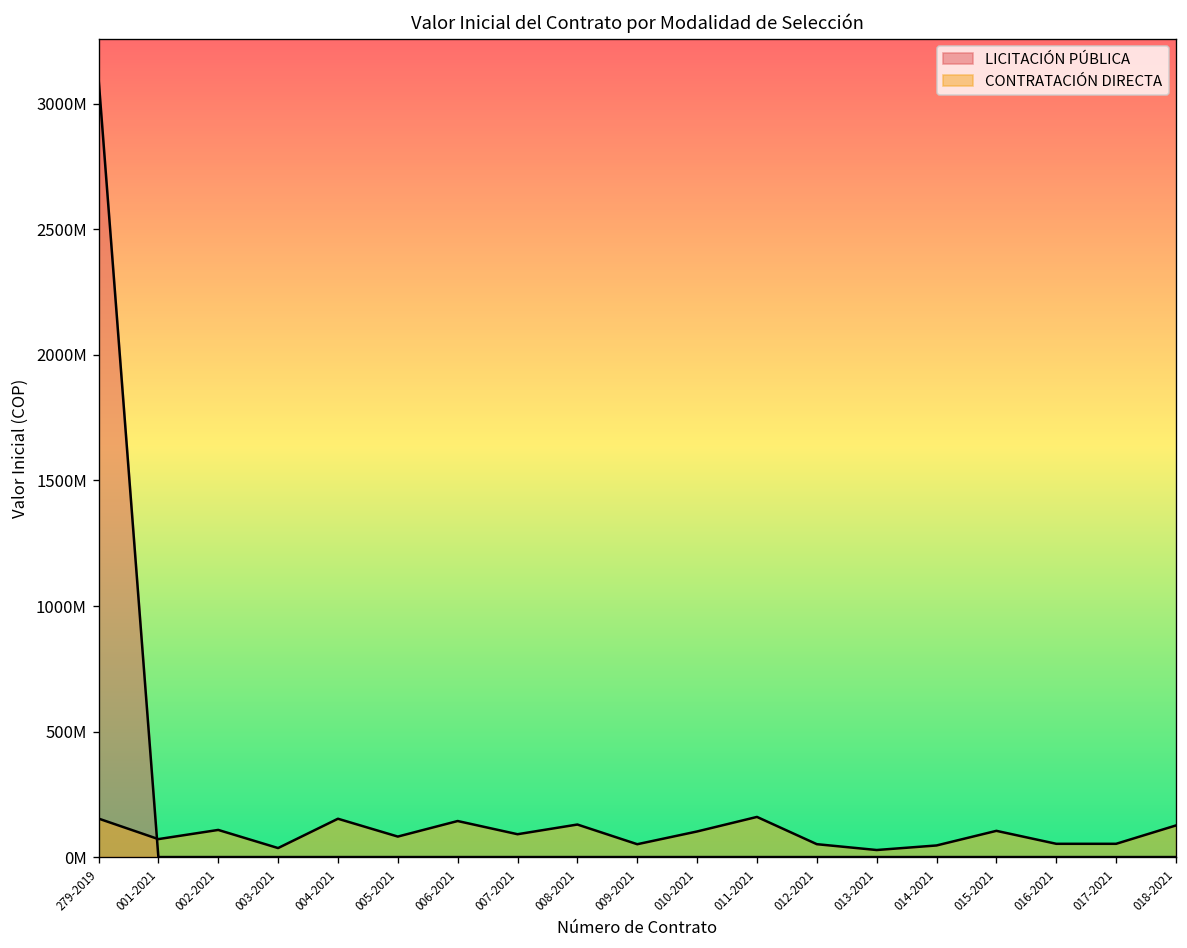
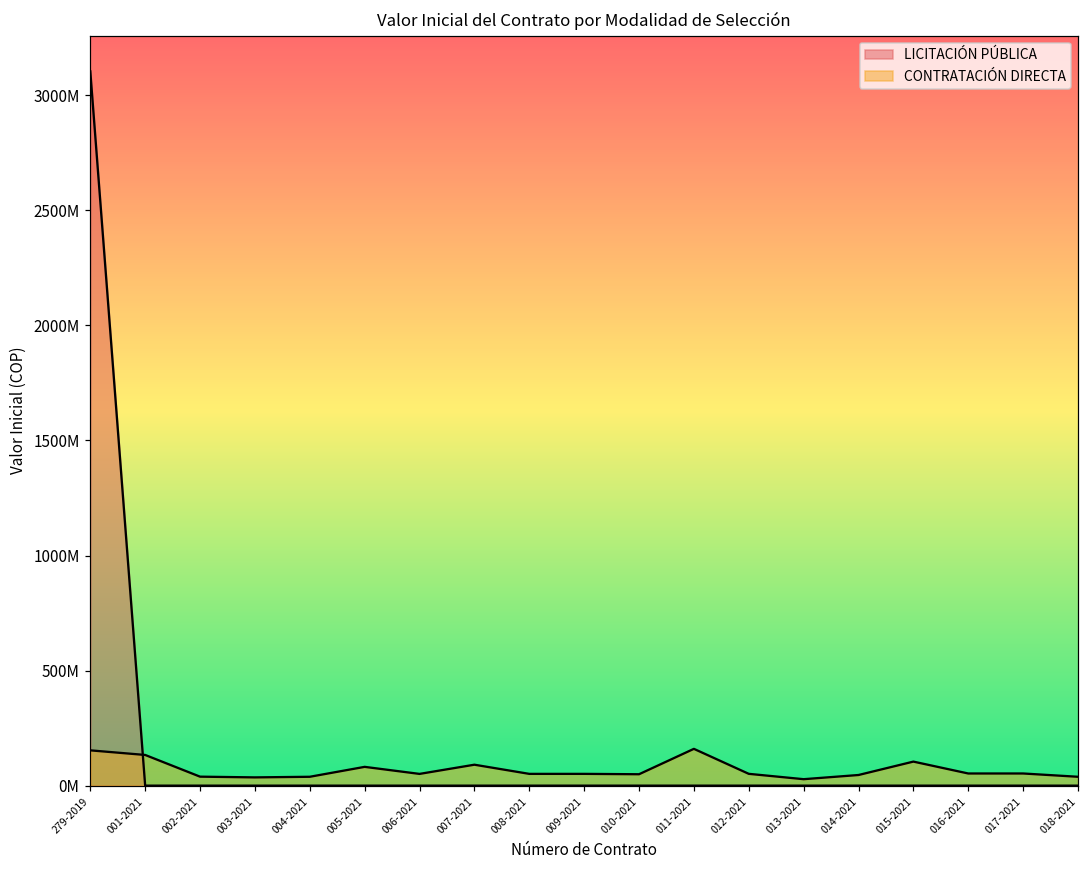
CONTRATACIÓN DIRECTA, 001-2021: 70000000 -> 130000000
CONTRATACIÓN DIRECTA, 002-2021: 110000000 -> 40000000
CONTRATACIÓN DIRECTA, 004-2021: 150000000 -> 40000000
CONTRATACIÓN DIRECTA, 006-2021: 140000000 -> 50000000
CONTRATACIÓN DIRECTA, 008-2021: 130000000 -> 50000000
CONTRATACIÓN DIRECTA, 010-2021: 100000000 -> 50000000
CONTRATACIÓN DIRECTA, 018-2021: 130000000 -> 40000000
